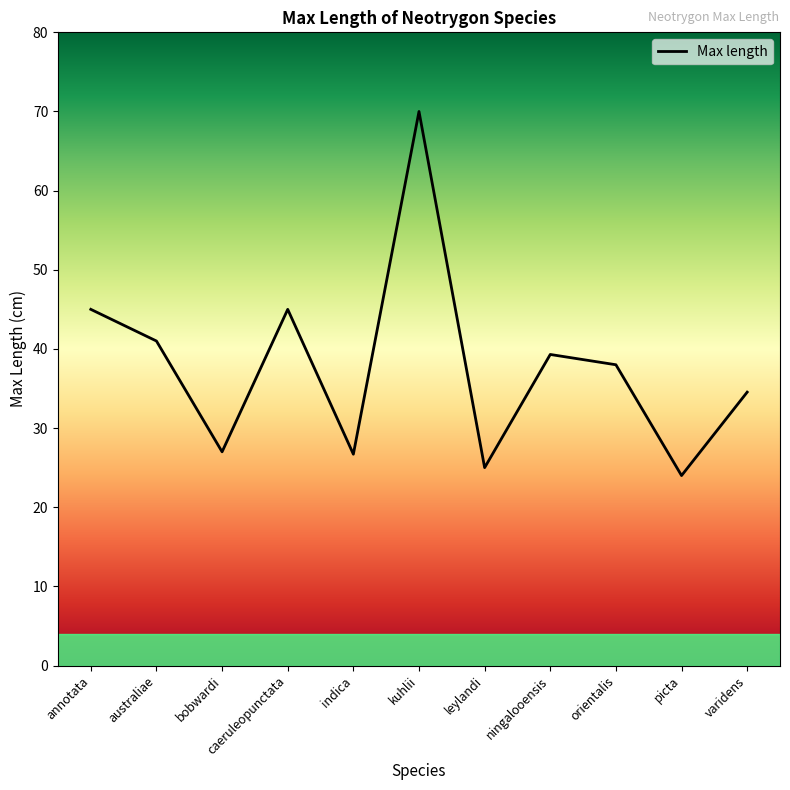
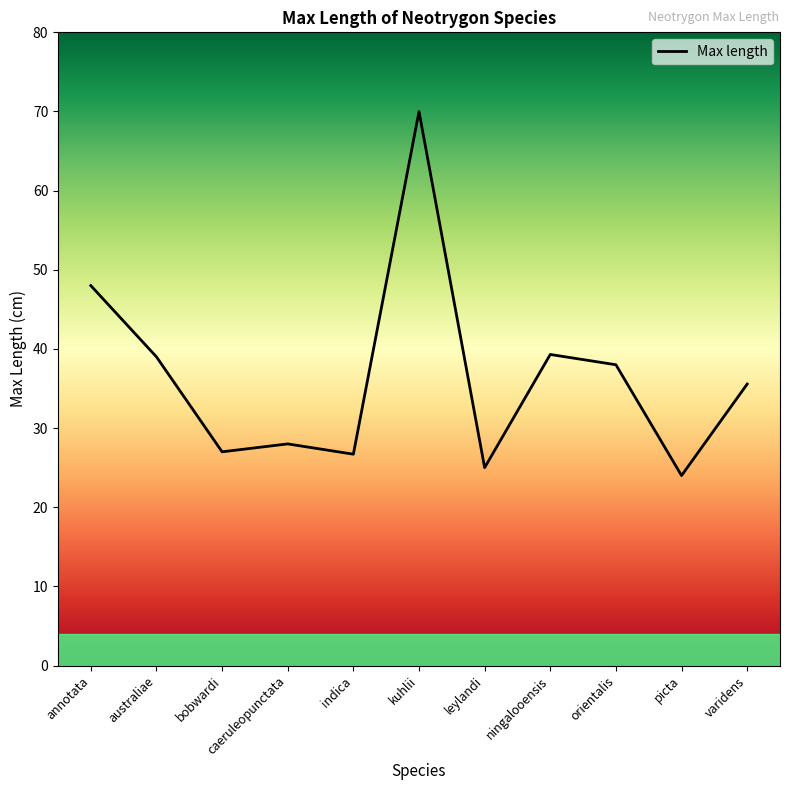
annotata: 45 -> 48
australiae: 41 -> 39
caeruleopunctata: 45 -> 28
varidens: 35 -> 36
